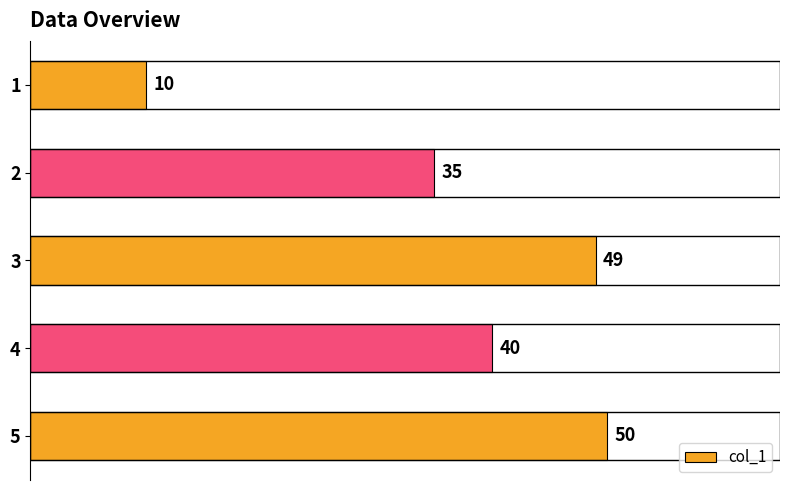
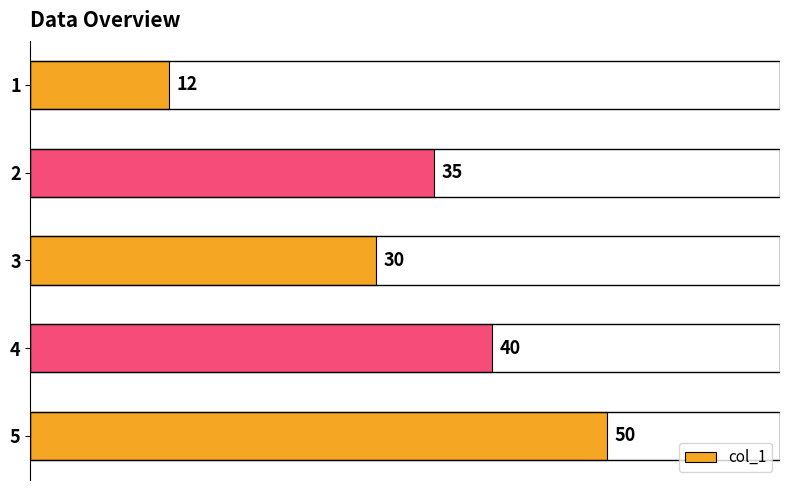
1: 10 -> 12
3: 49 -> 30
